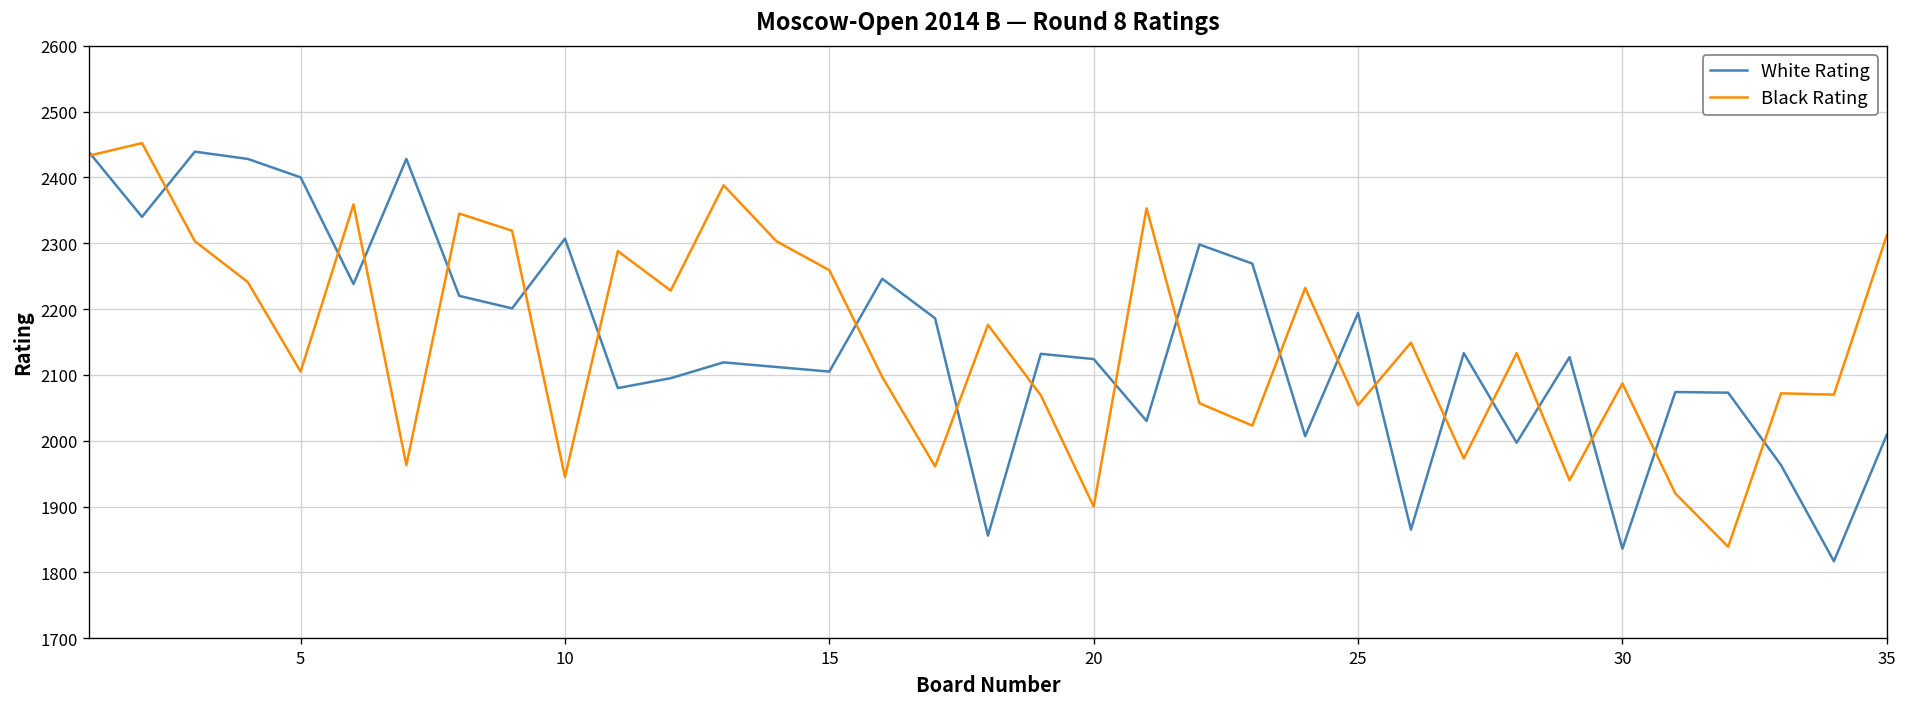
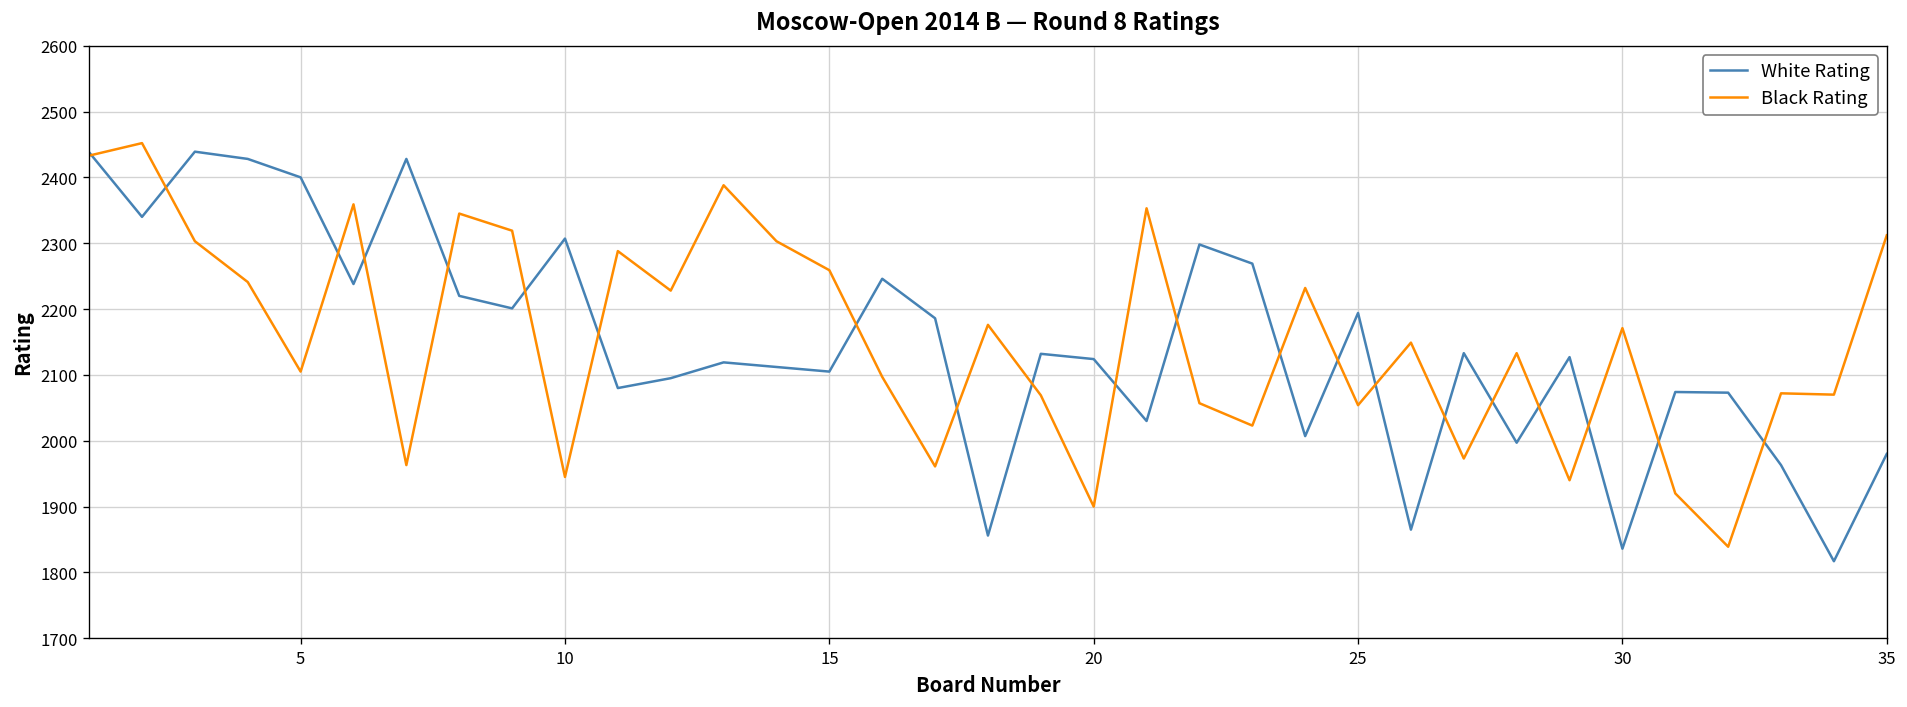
Black Rating, 30: 2090 -> 2170
White Rating, 35: 2010 -> 1980
